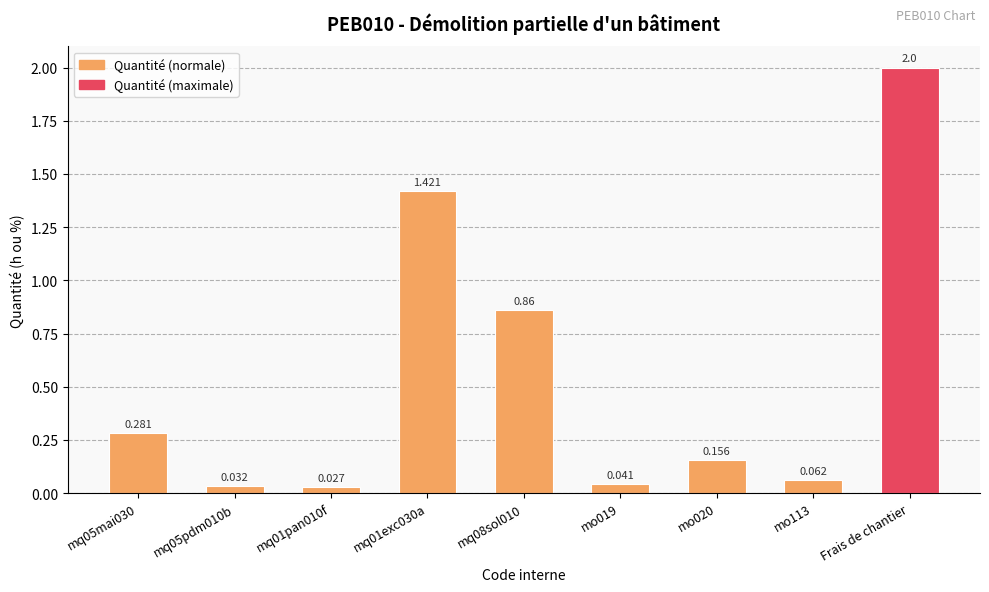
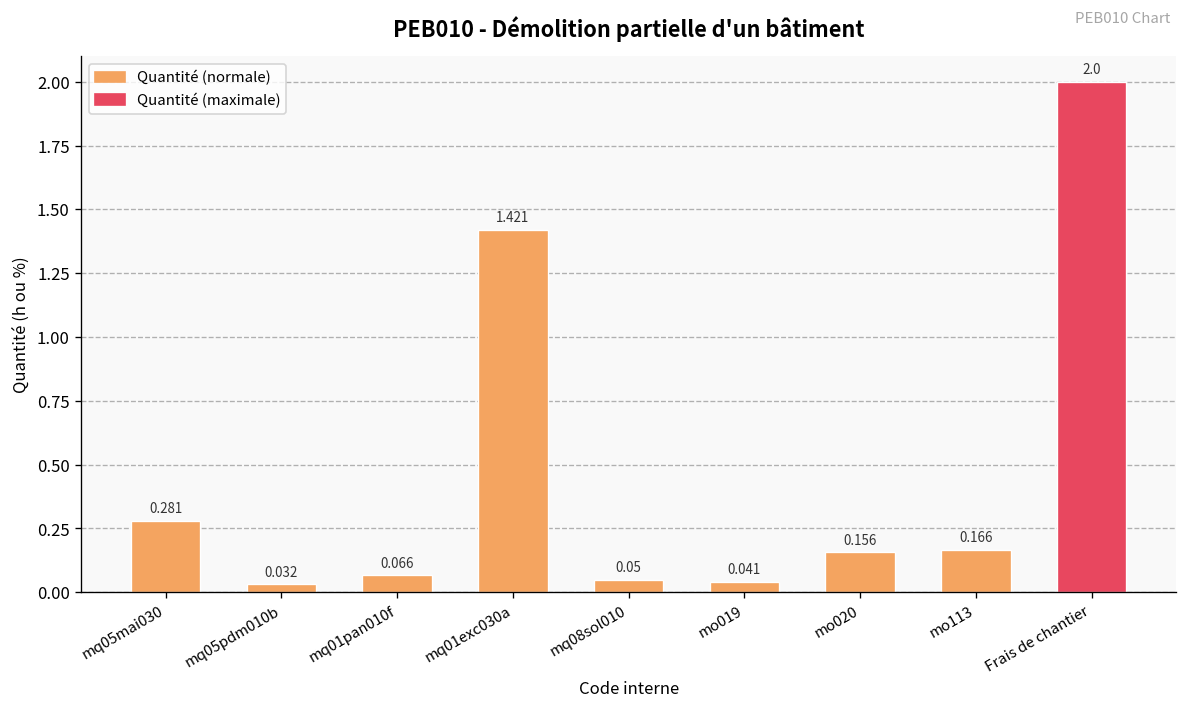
mq01pan010f: 0.027 -> 0.066
mq08sol010: 0.86 -> 0.05
mo113: 0.062 -> 0.166
